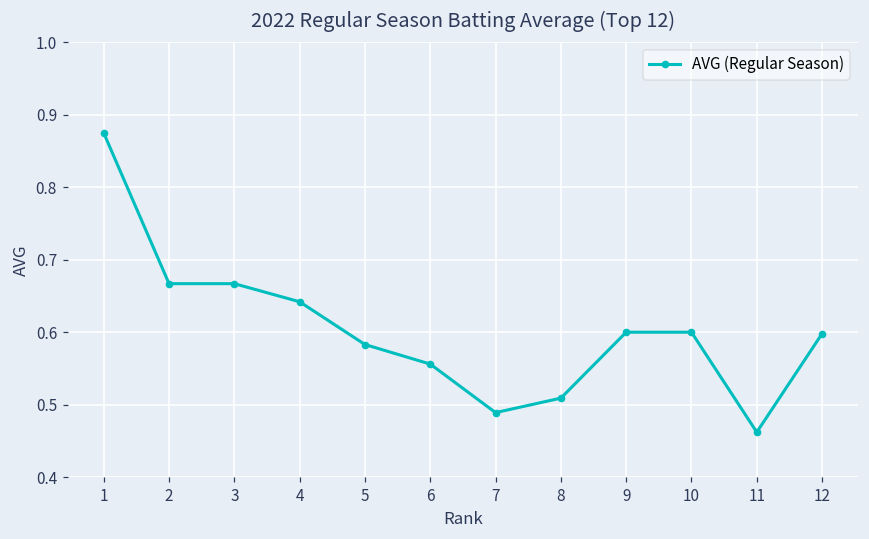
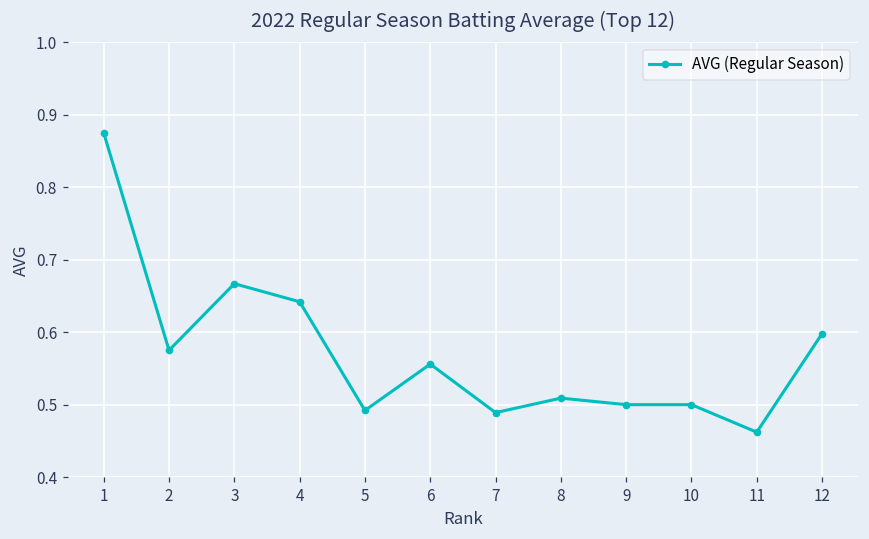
2: 0.67 -> 0.58
5: 0.58 -> 0.49
9: 0.6 -> 0.5
10: 0.6 -> 0.5
